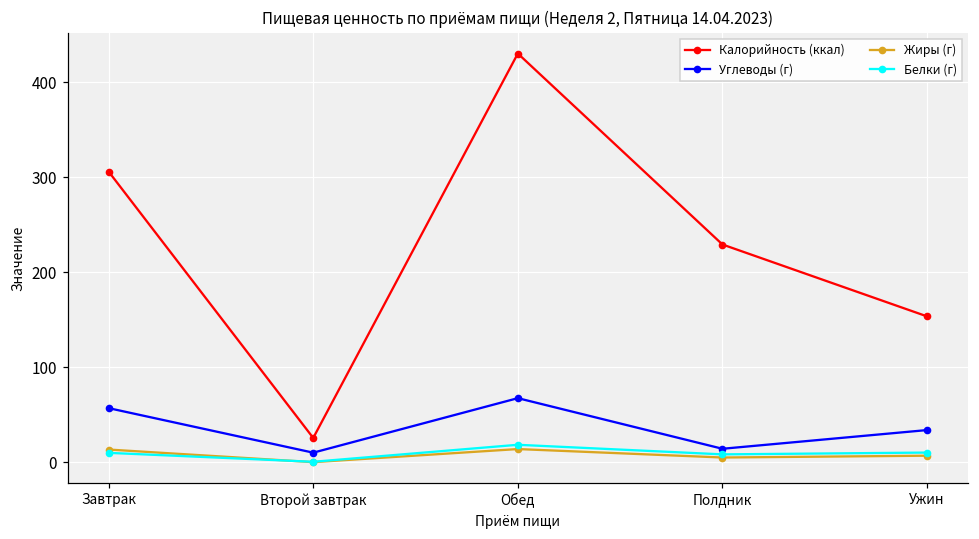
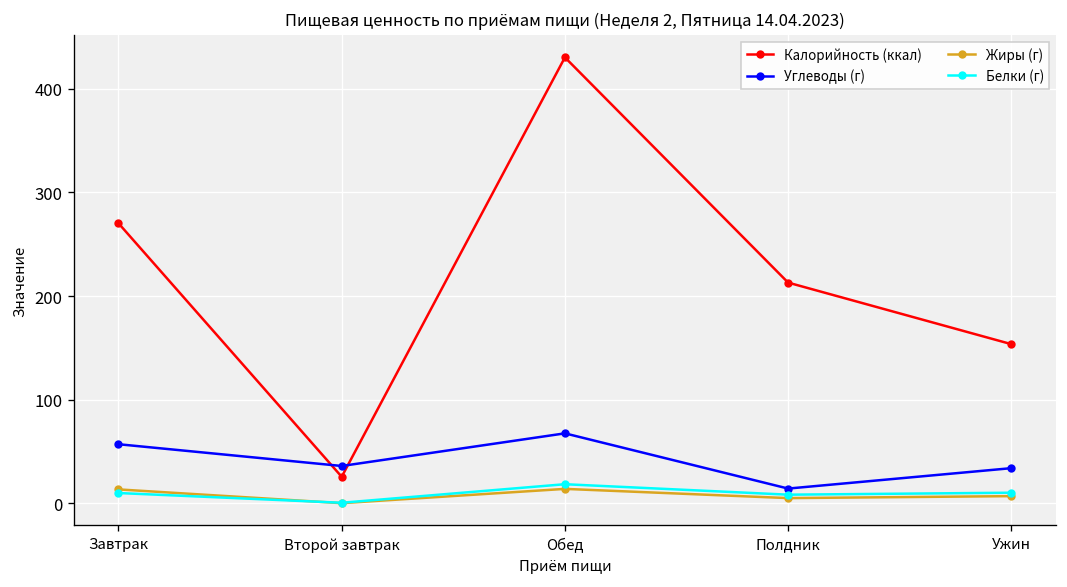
Калорийность (ккал), Завтрак: 310 -> 270
Углеводы (г), Второй завтрак: 10 -> 40
Калорийность (ккал), Полдник: 230 -> 210
